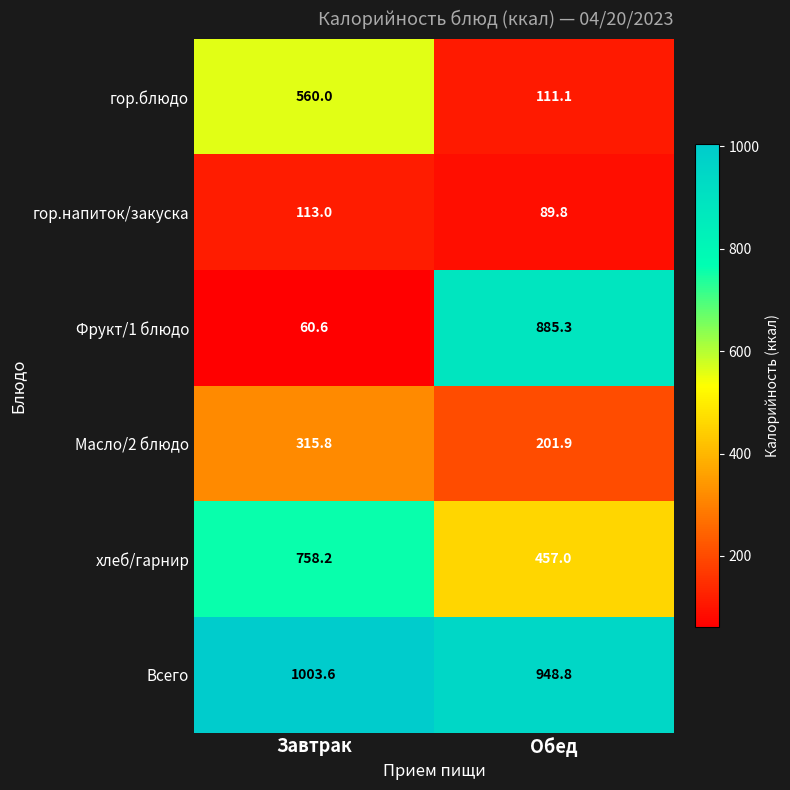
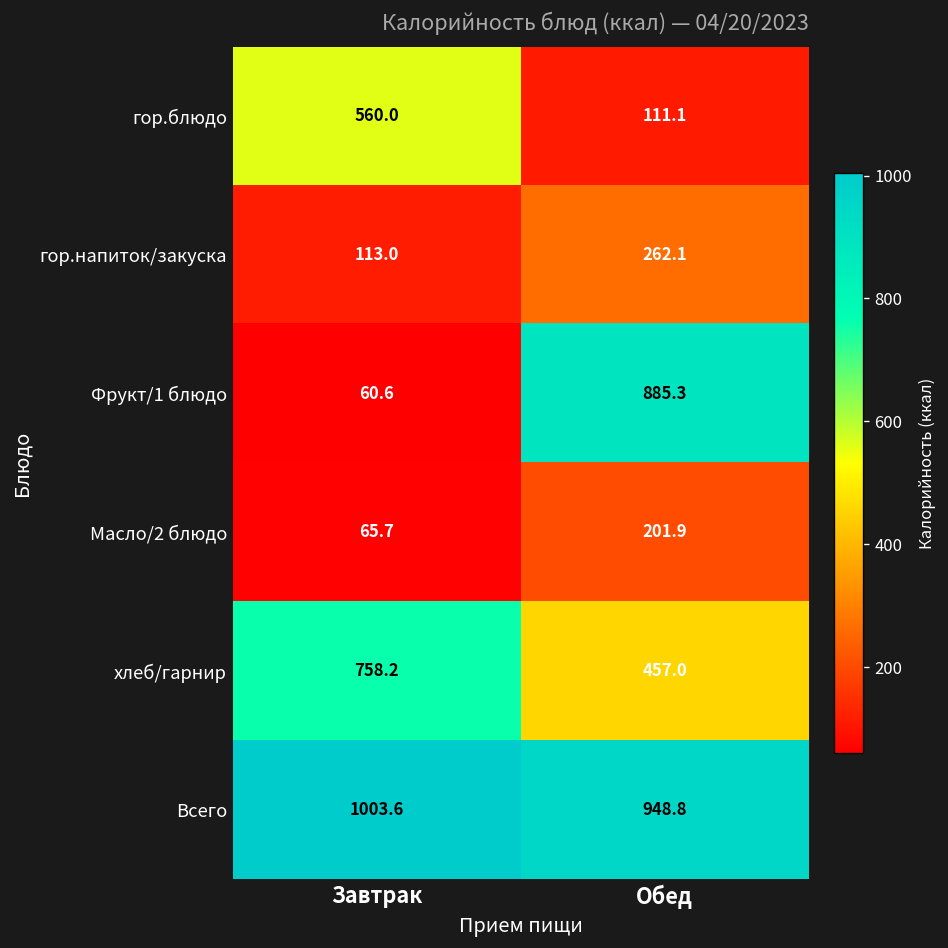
гор.напиток/закуска, Обед: 89.8 -> 262.1
Масло/2 блюдо, Завтрак: 315.8 -> 65.7
